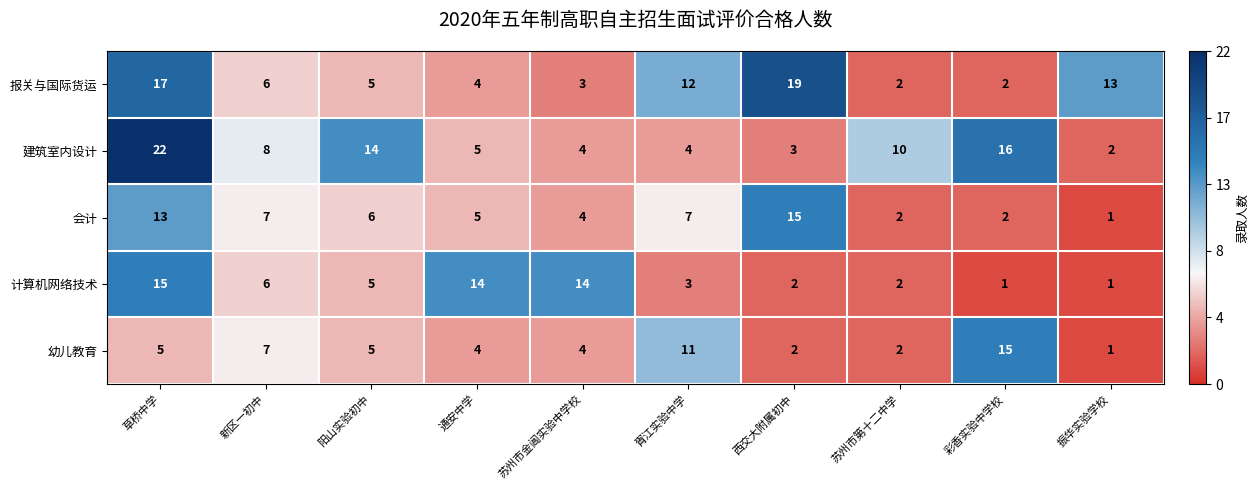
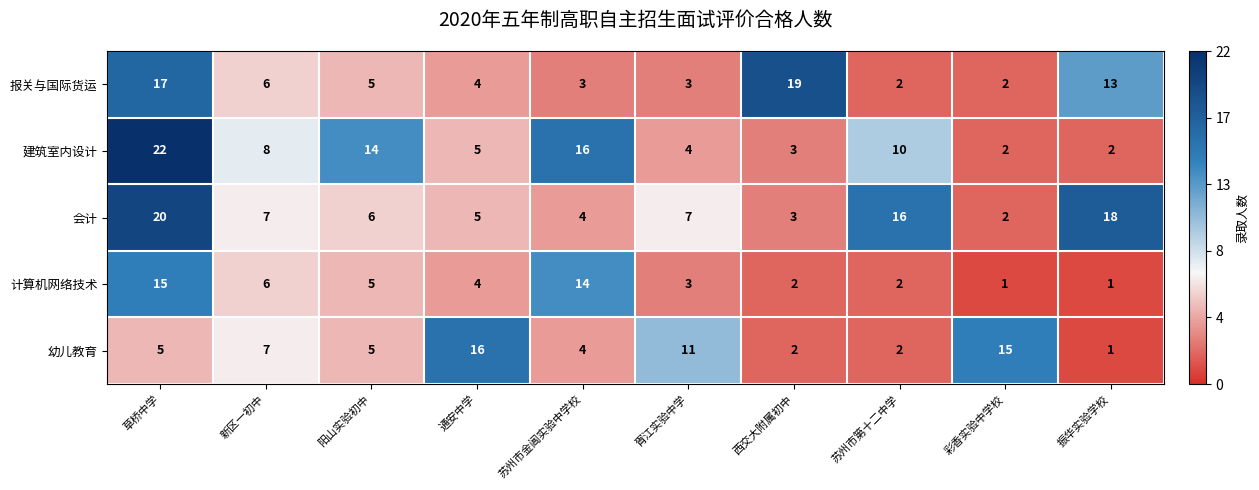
报关与国际货运, 胥江实验中学: 12 -> 3
建筑室内设计, 苏州市金阊实验中学校: 4 -> 16
建筑室内设计, 彩香实验中学校: 16 -> 2
会计, 草桥中学: 13 -> 20
会计, 西交大附属初中: 15 -> 3
会计, 苏州市第十二中学: 2 -> 16
会计, 振华实验学校: 1 -> 18
计算机网络技术, 通安中学: 14 -> 4
幼儿教育, 通安中学: 4 -> 16
